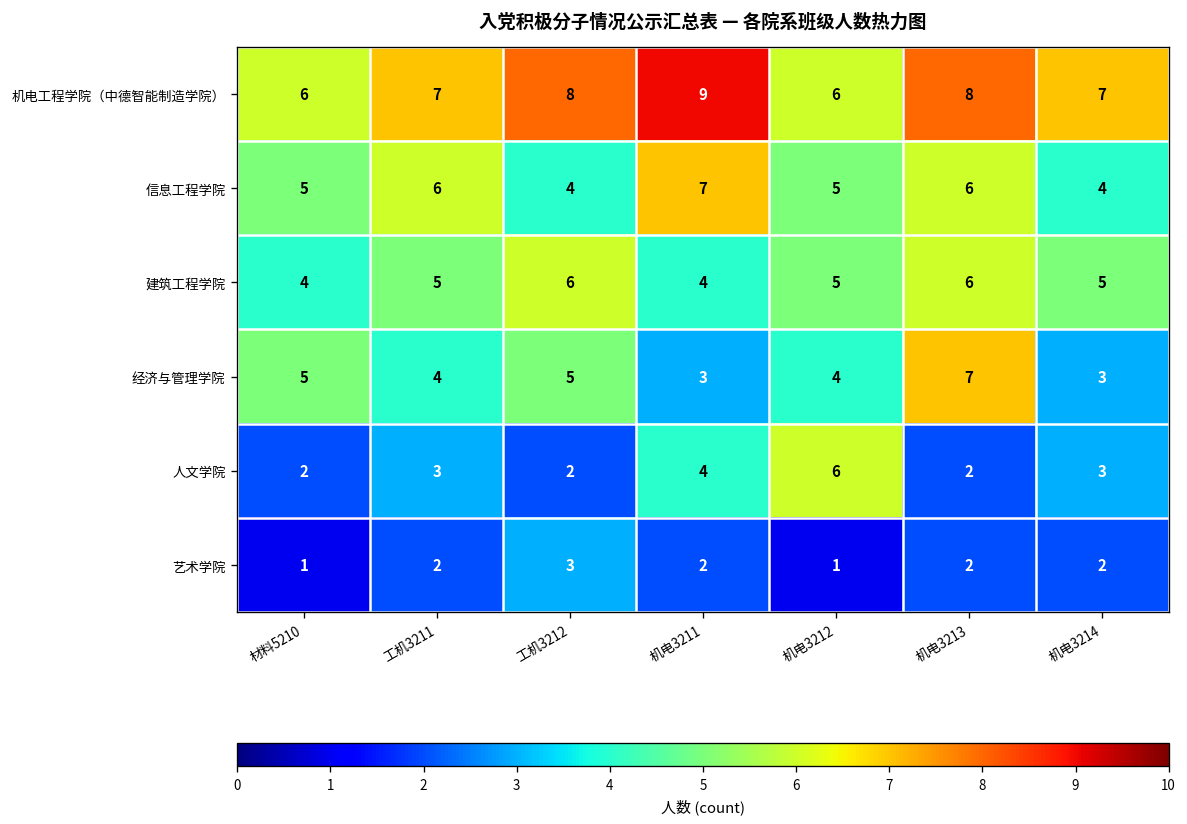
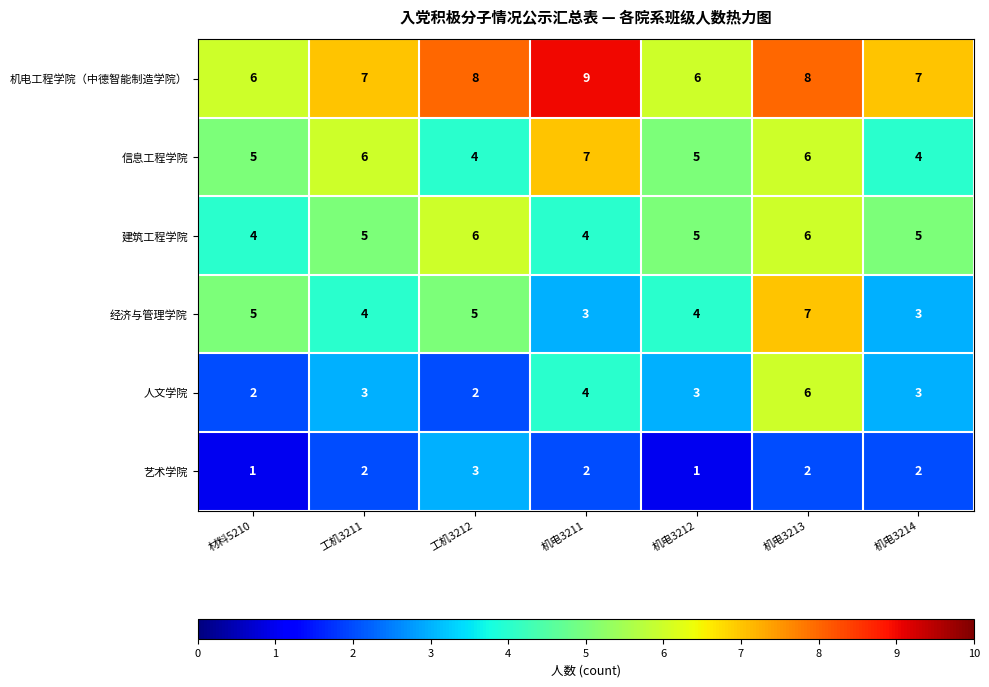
人文学院, 机电3212: 6 -> 3
人文学院, 机电3213: 2 -> 6
